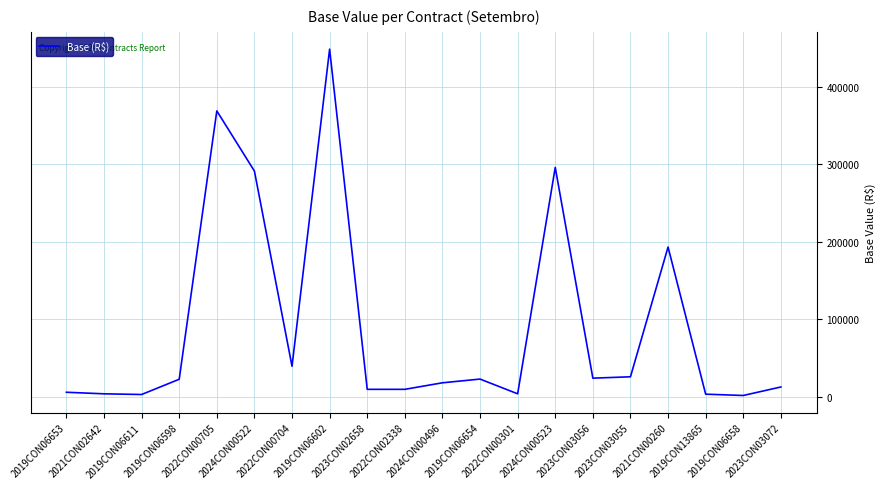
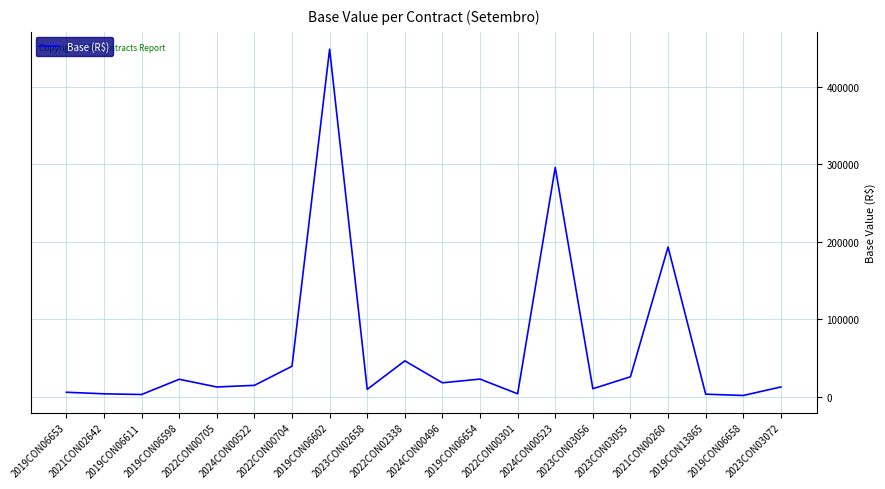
2022CON00705: 370000 -> 10000
2024CON00522: 290000 -> 10000
2022CON02338: 10000 -> 50000
2023CON03056: 20000 -> 10000
